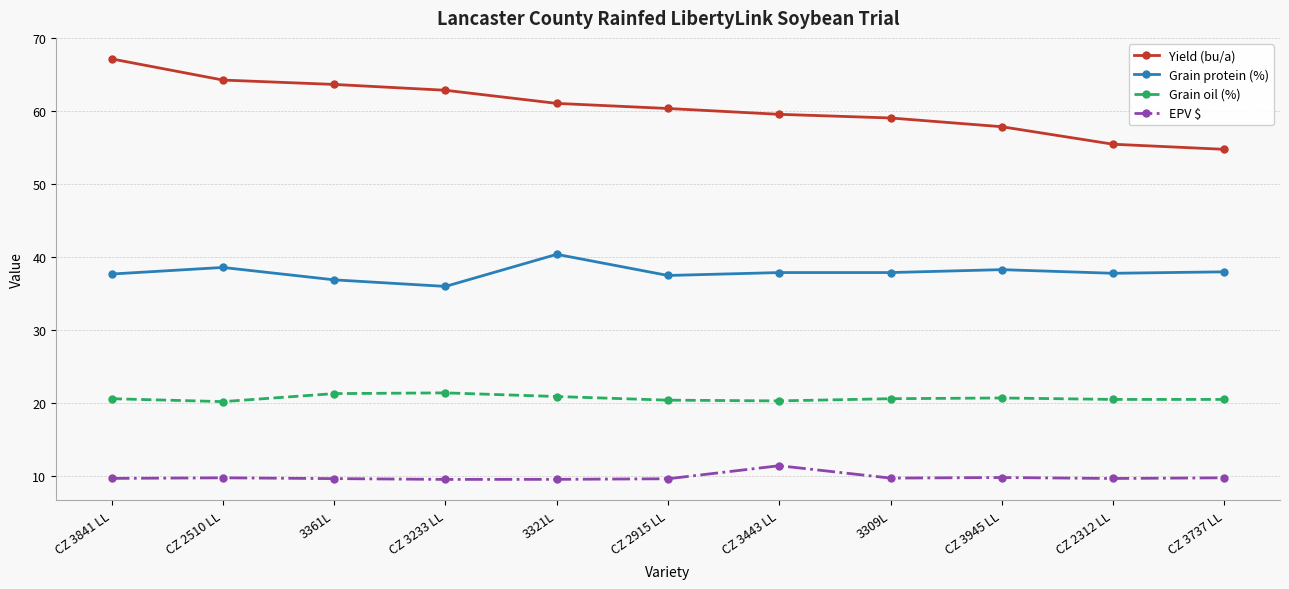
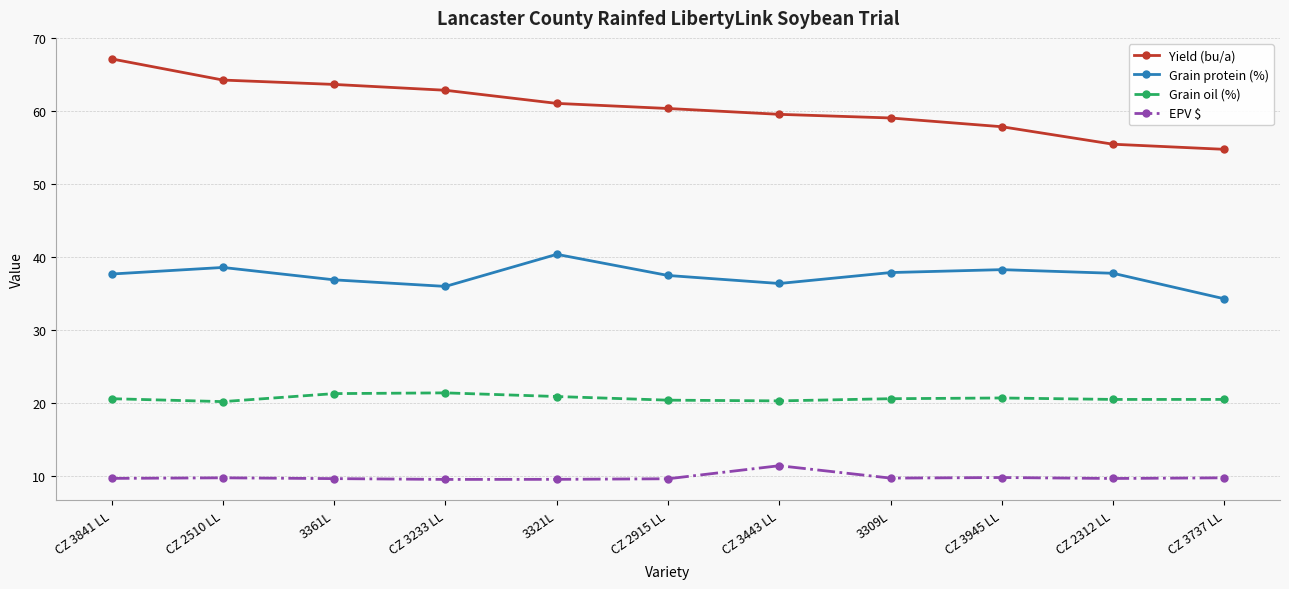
Grain protein (%), CZ 3443 LL: 38 -> 36
Grain protein (%), CZ 3737 LL: 38 -> 34
